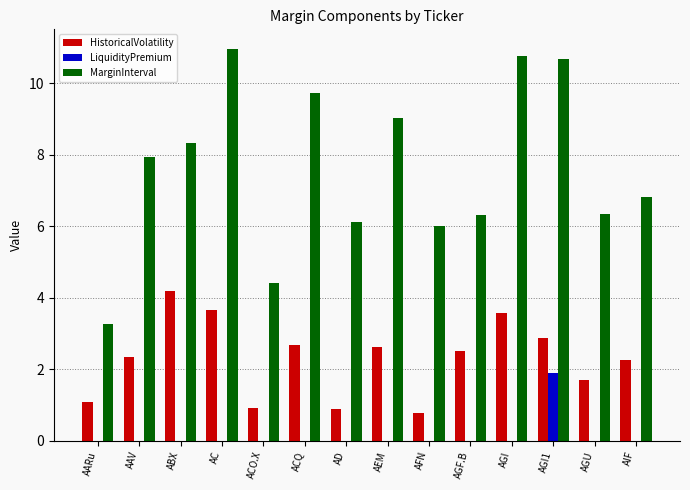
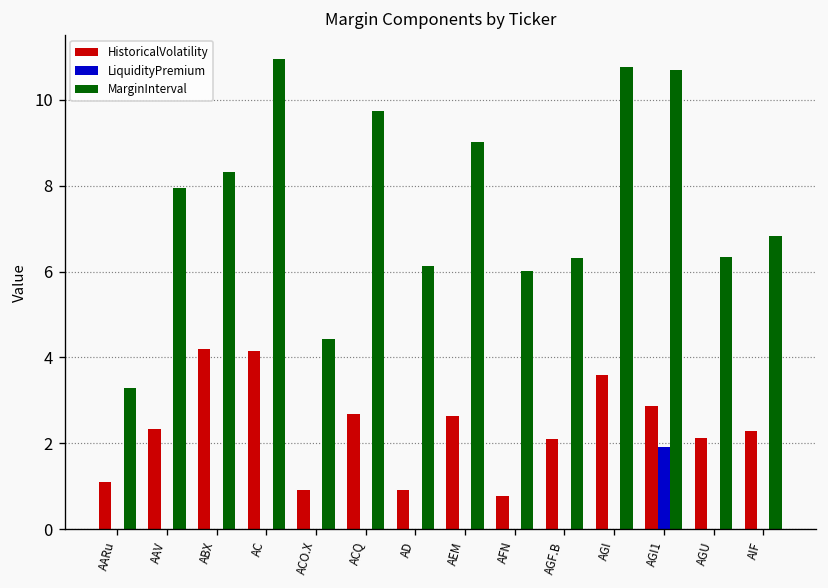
HistoricalVolatility, AC: 3.7 -> 4.1
HistoricalVolatility, AGF.B: 2.5 -> 2.1
HistoricalVolatility, AGU: 1.7 -> 2.1
